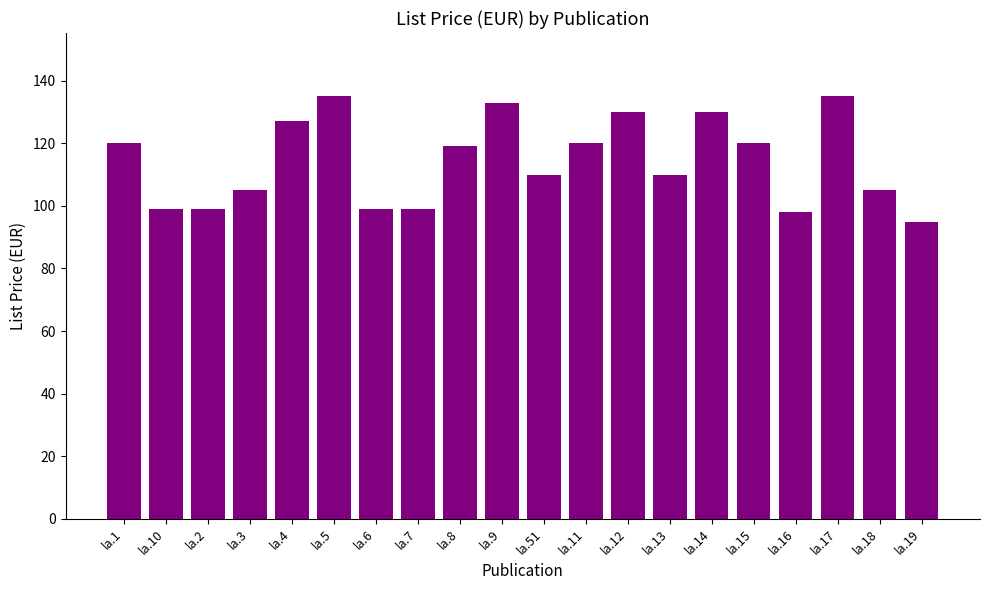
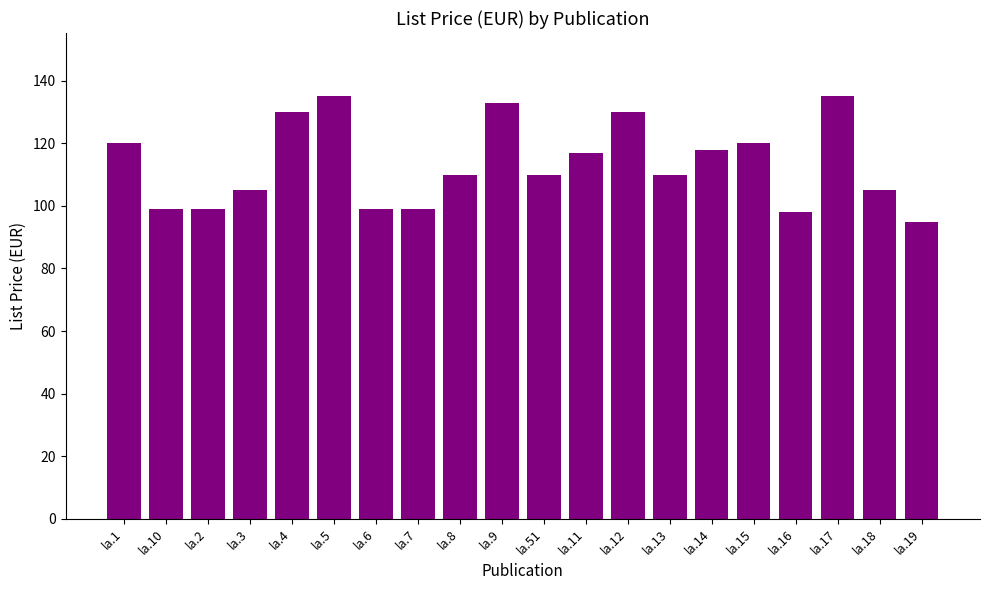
la.4: 127 -> 130
la.8: 119 -> 110
la.11: 120 -> 117
la.14: 130 -> 118
